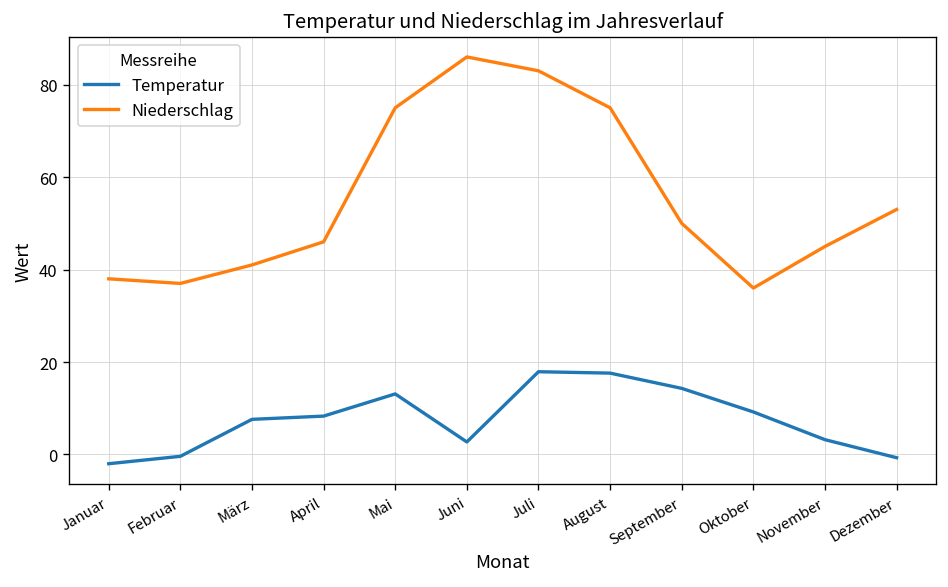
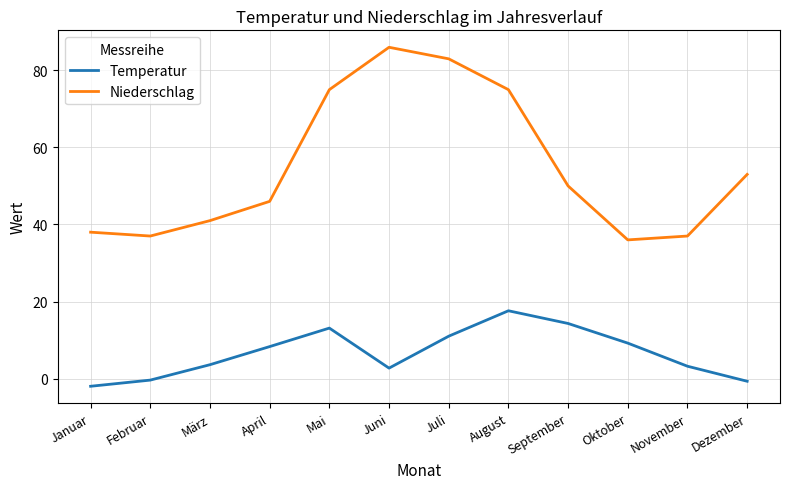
Temperatur, März: 8 -> 4
Temperatur, Juli: 18 -> 11
Niederschlag, November: 45 -> 37
